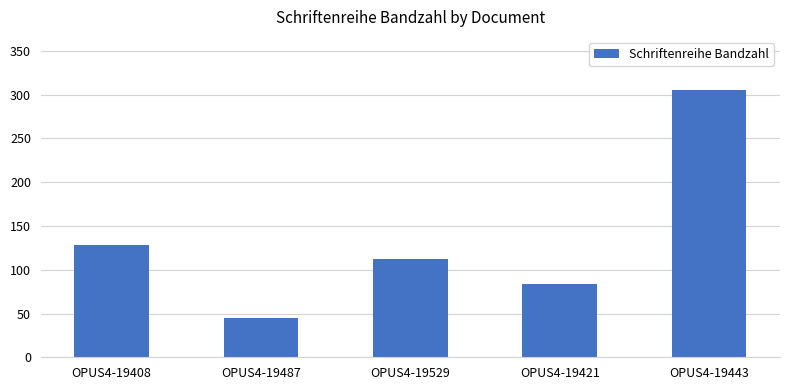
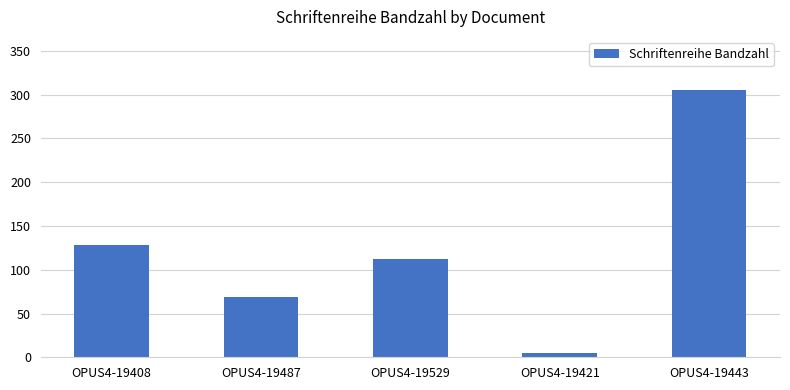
OPUS4-19487: 50 -> 70
OPUS4-19421: 80 -> 10
